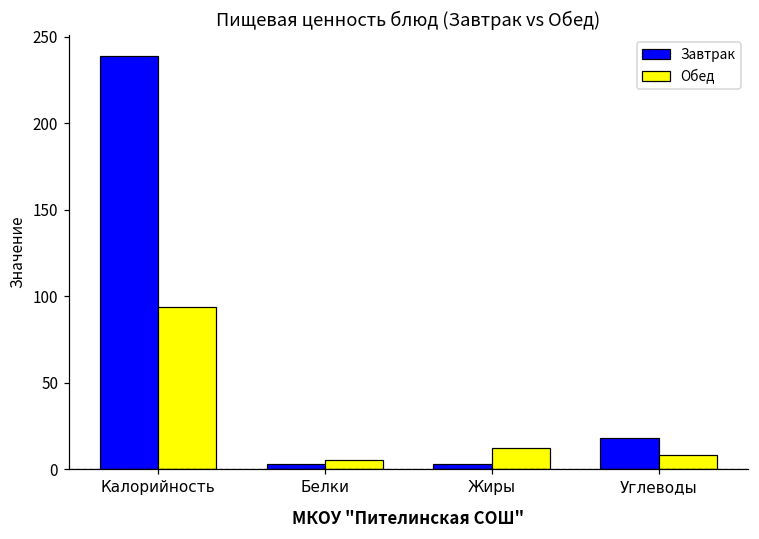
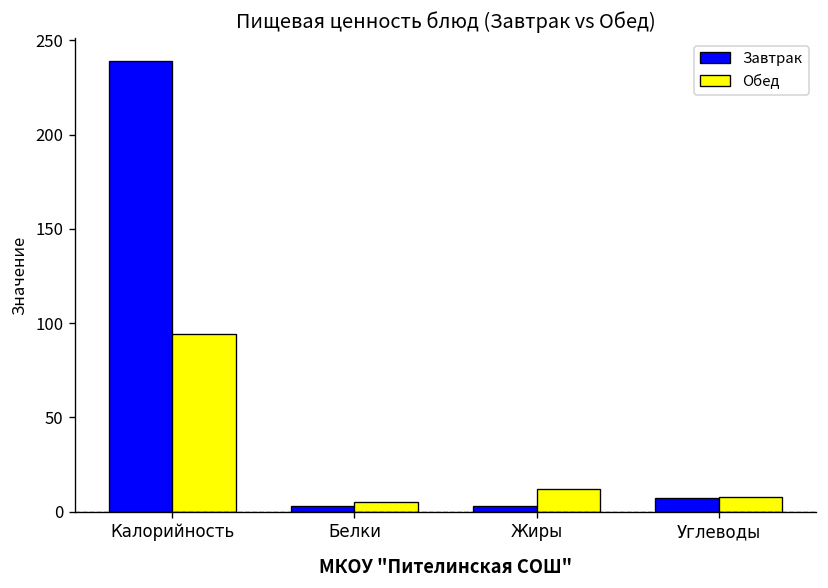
Завтрак, Углеводы: 18 -> 7
